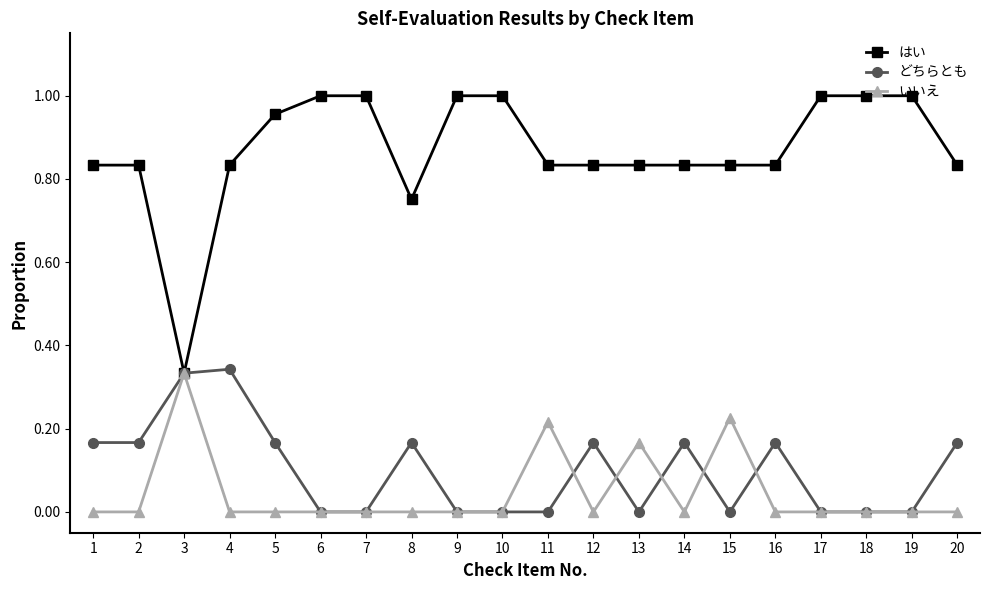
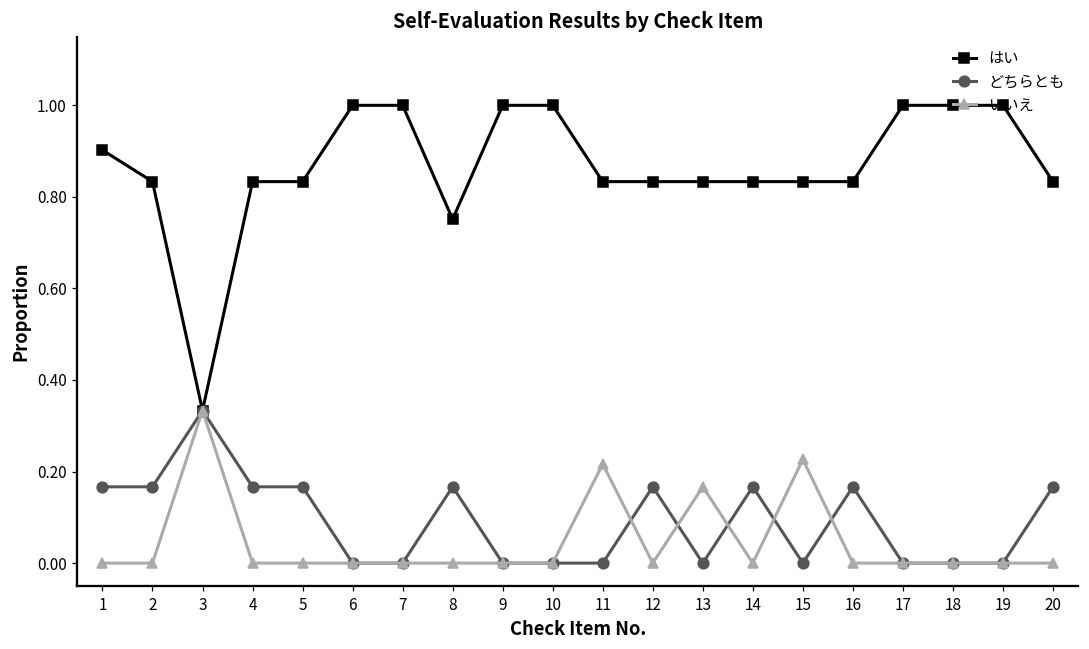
はい, 1: 0.83 -> 0.90
どちらとも, 4: 0.34 -> 0.17
はい, 5: 0.96 -> 0.83
